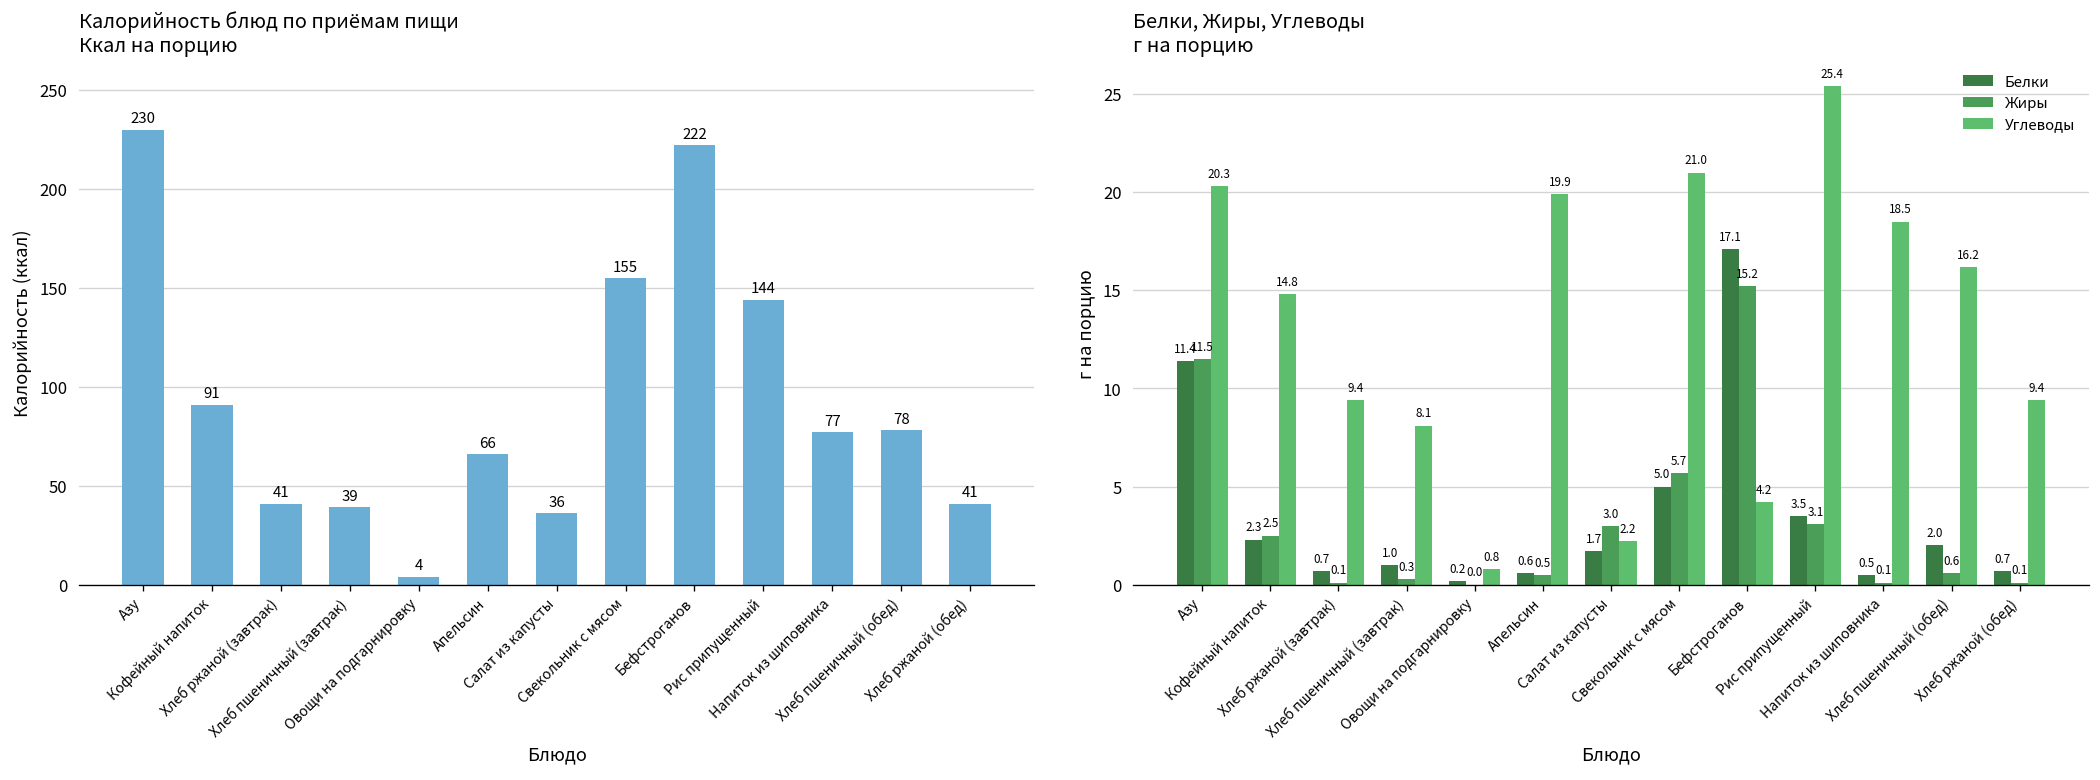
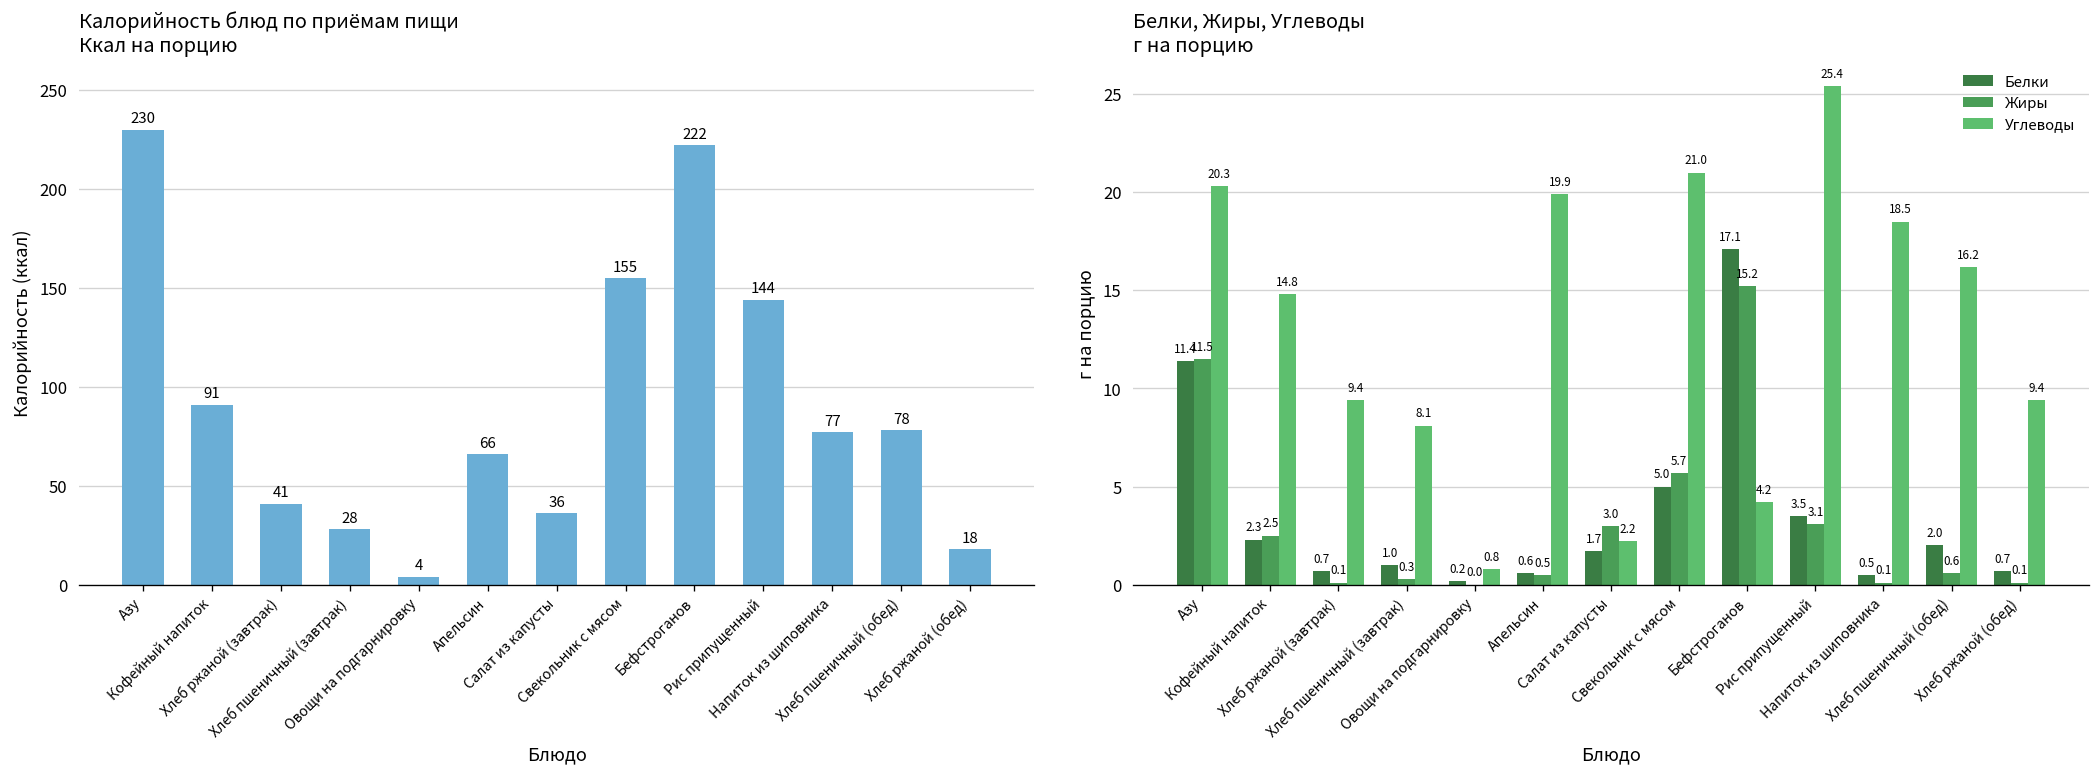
Калорийность блюд по приёмам пищи Ккал на порцию, Хлеб пшеничный (завтрак): 39 -> 28
Калорийность блюд по приёмам пищи Ккал на порцию, Хлеб ржаной (обед): 41 -> 18
